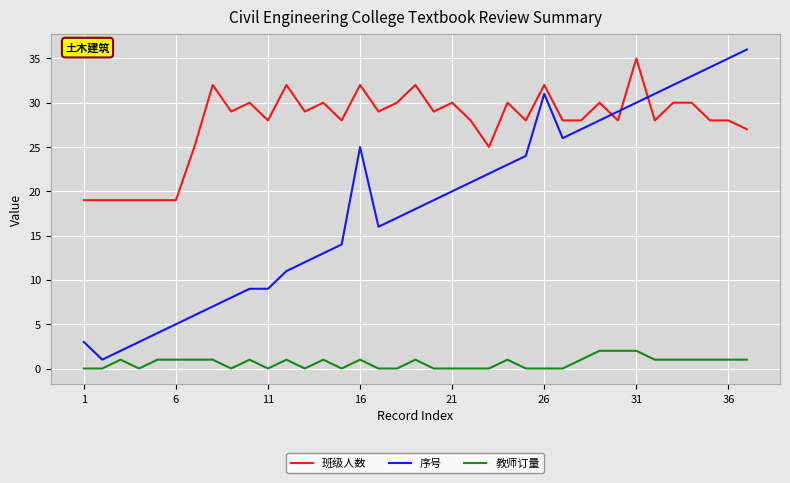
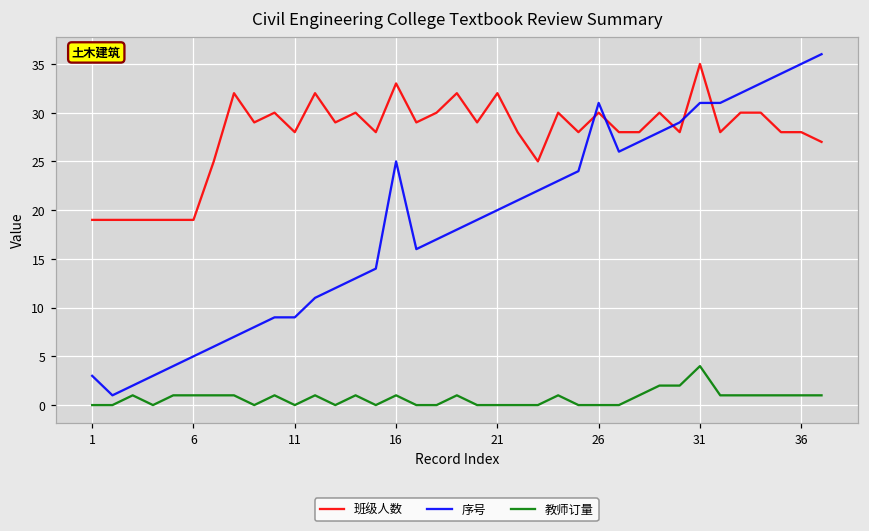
班级人数, 16: 32 -> 33
班级人数, 21: 30 -> 32
班级人数, 26: 32 -> 30
序号, 31: 30 -> 31
教师订量, 31: 2 -> 4
